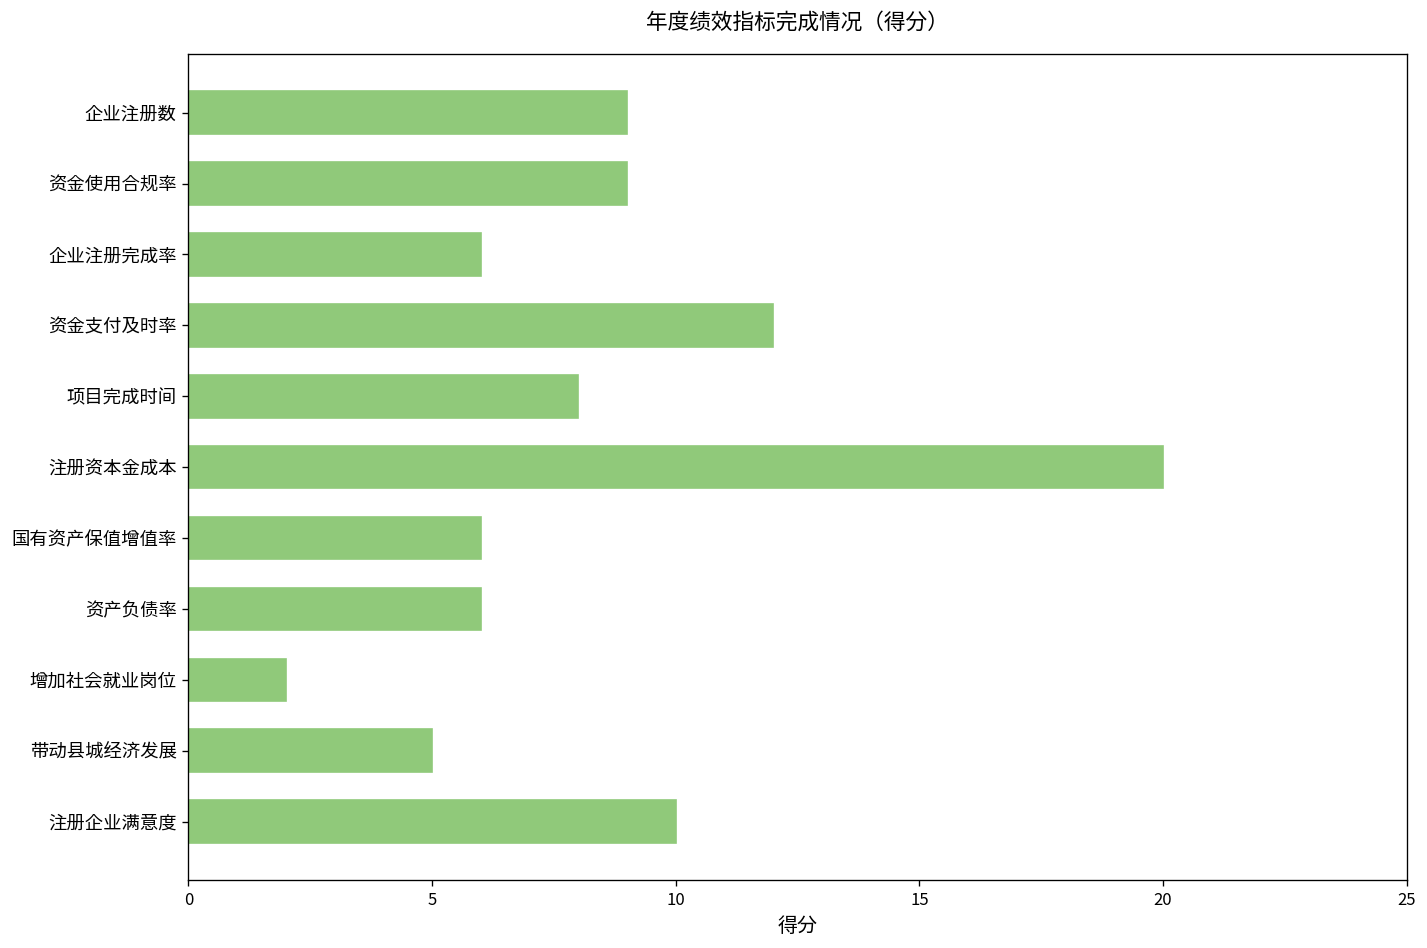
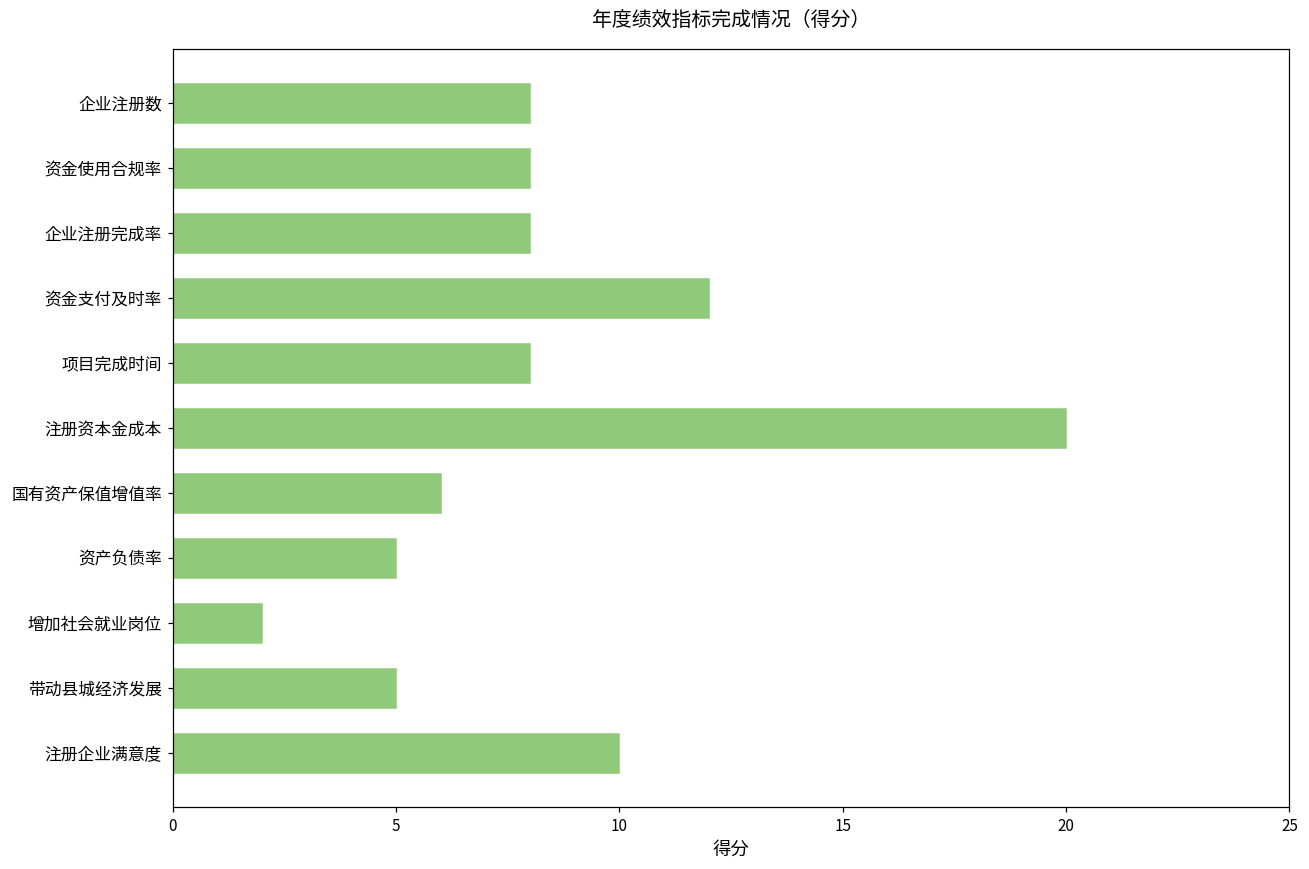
企业注册数: 9 -> 8
资金使用合规率: 9 -> 8
企业注册完成率: 6 -> 8
资产负债率: 6 -> 5
